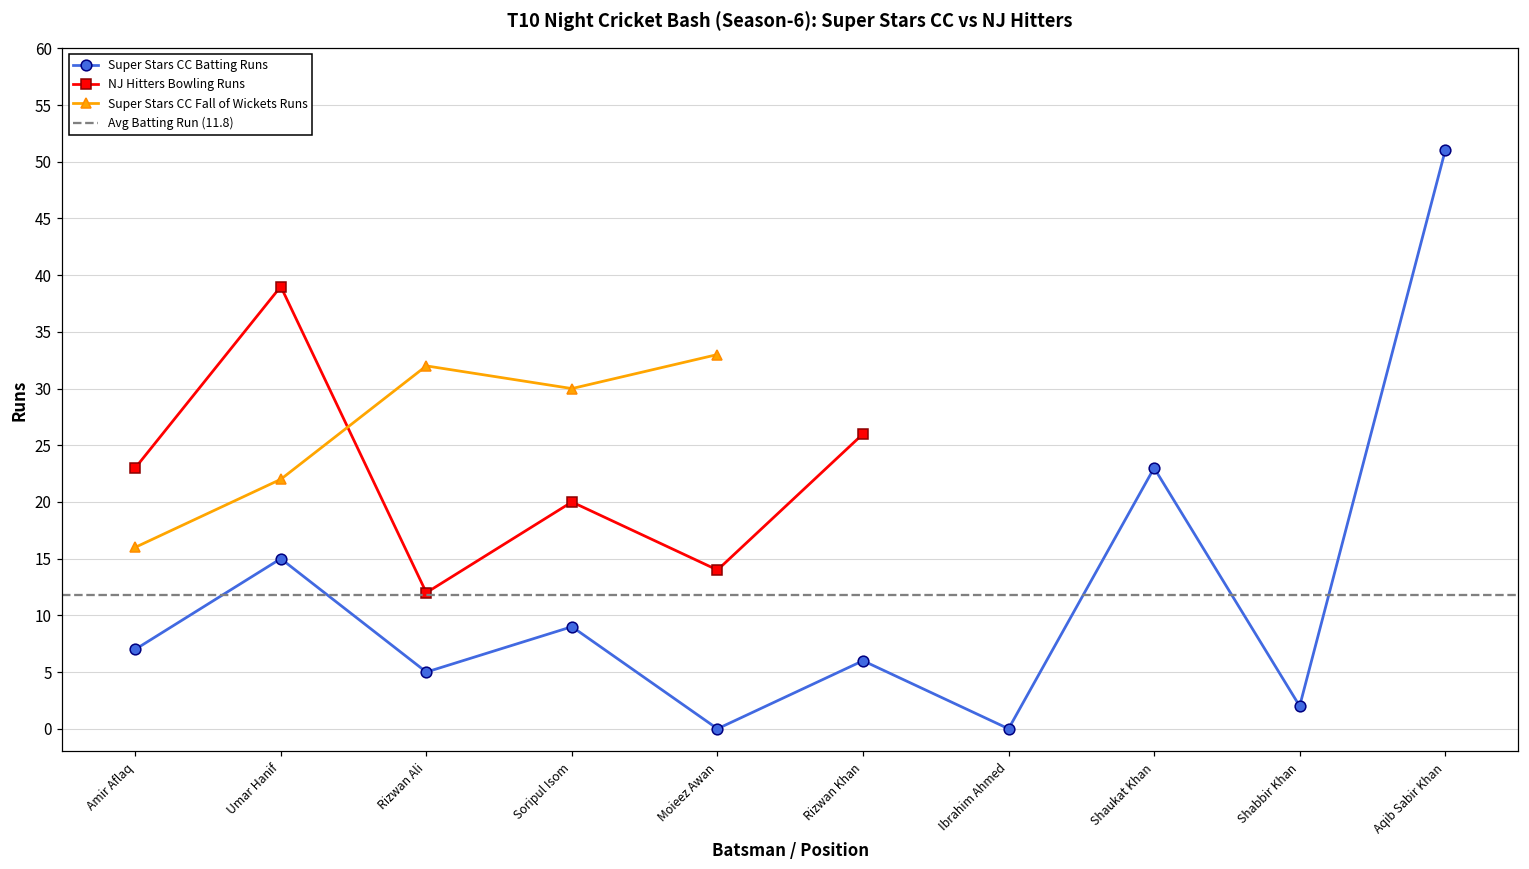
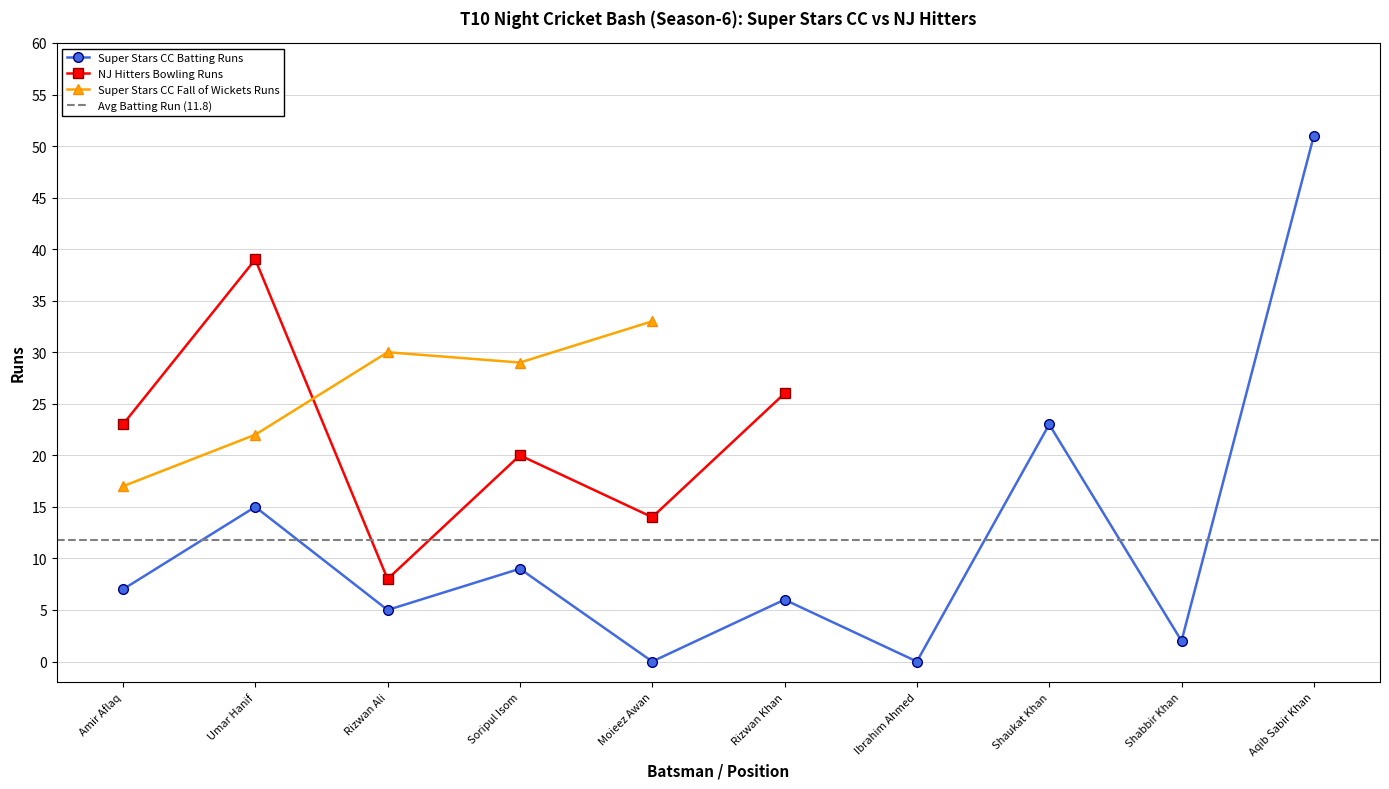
Super Stars CC Fall of Wickets Runs, Amir Aflaq: 16 -> 17
NJ Hitters Bowling Runs, Rizwan Ali: 12 -> 8
Super Stars CC Fall of Wickets Runs, Rizwan Ali: 32 -> 30
Super Stars CC Fall of Wickets Runs, Soripul Isom: 30 -> 29
